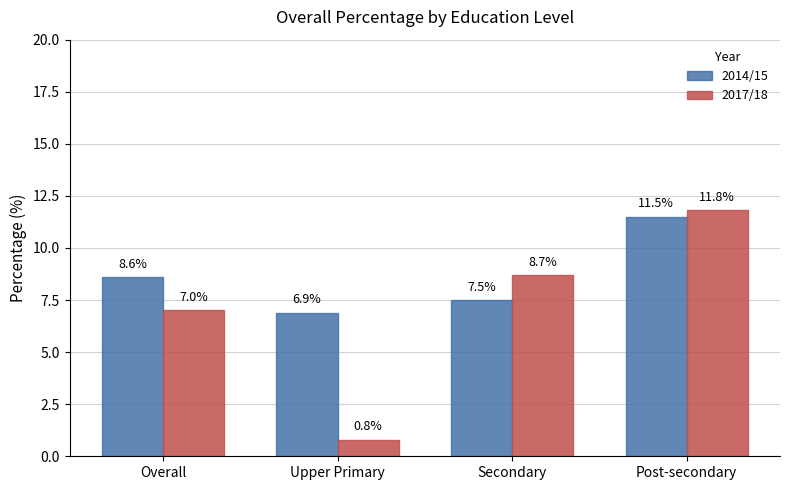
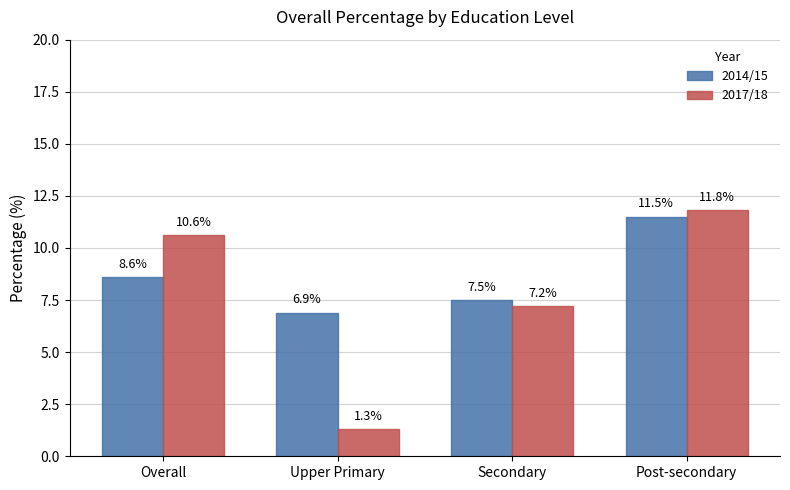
2017/18, Overall: 7.0% -> 10.6%
2017/18, Upper Primary: 0.8% -> 1.3%
2017/18, Secondary: 8.7% -> 7.2%
